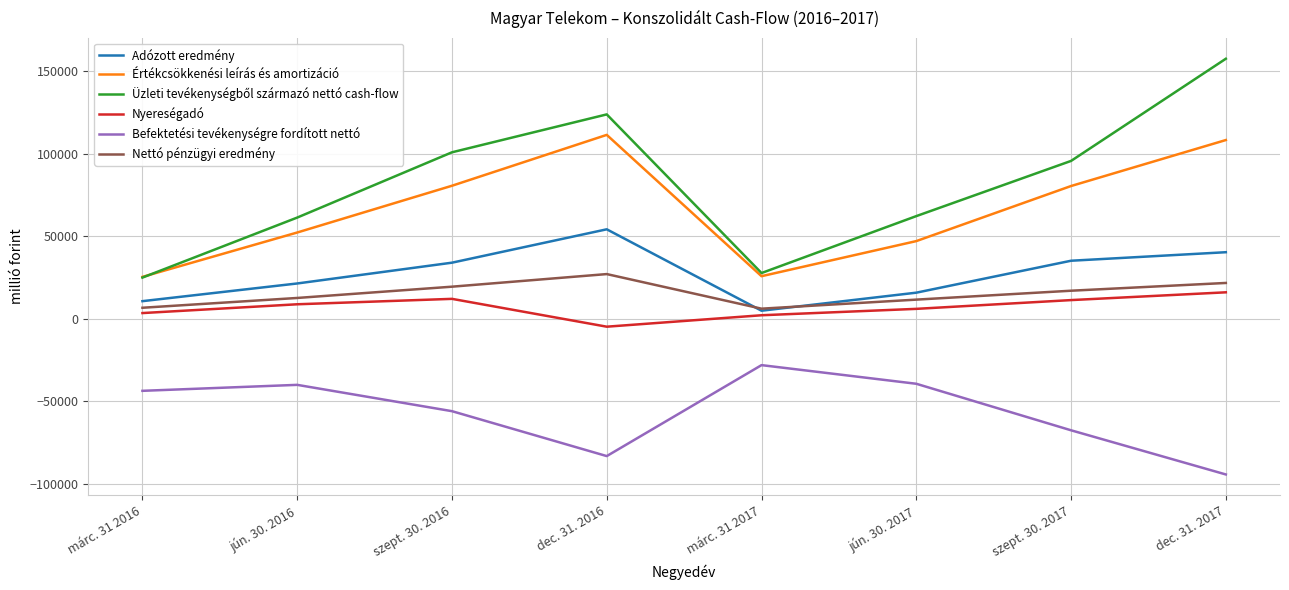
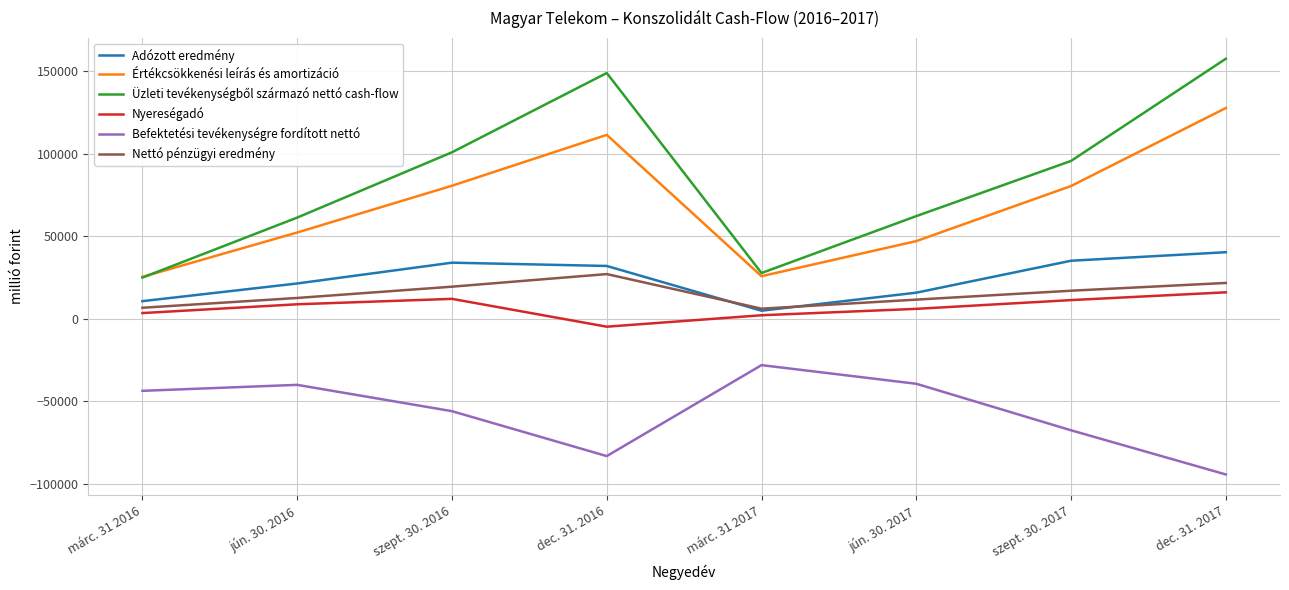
Adózott eredmény, dec. 31. 2016: 54000 -> 32000
Üzleti tevékenységből származó nettó cash-flow, dec. 31. 2016: 124000 -> 149000
Értékcsökkenési leírás és amortizáció, dec. 31. 2017: 108000 -> 128000
